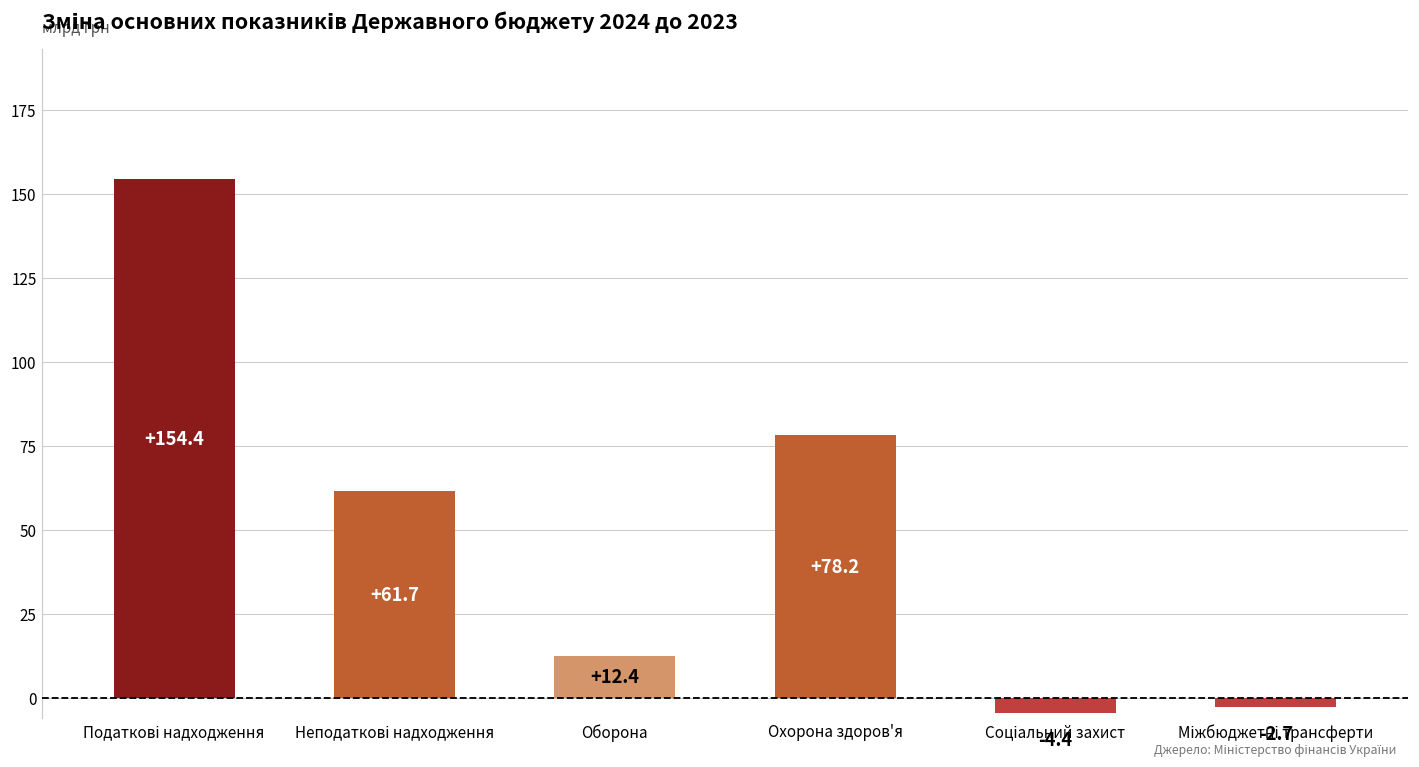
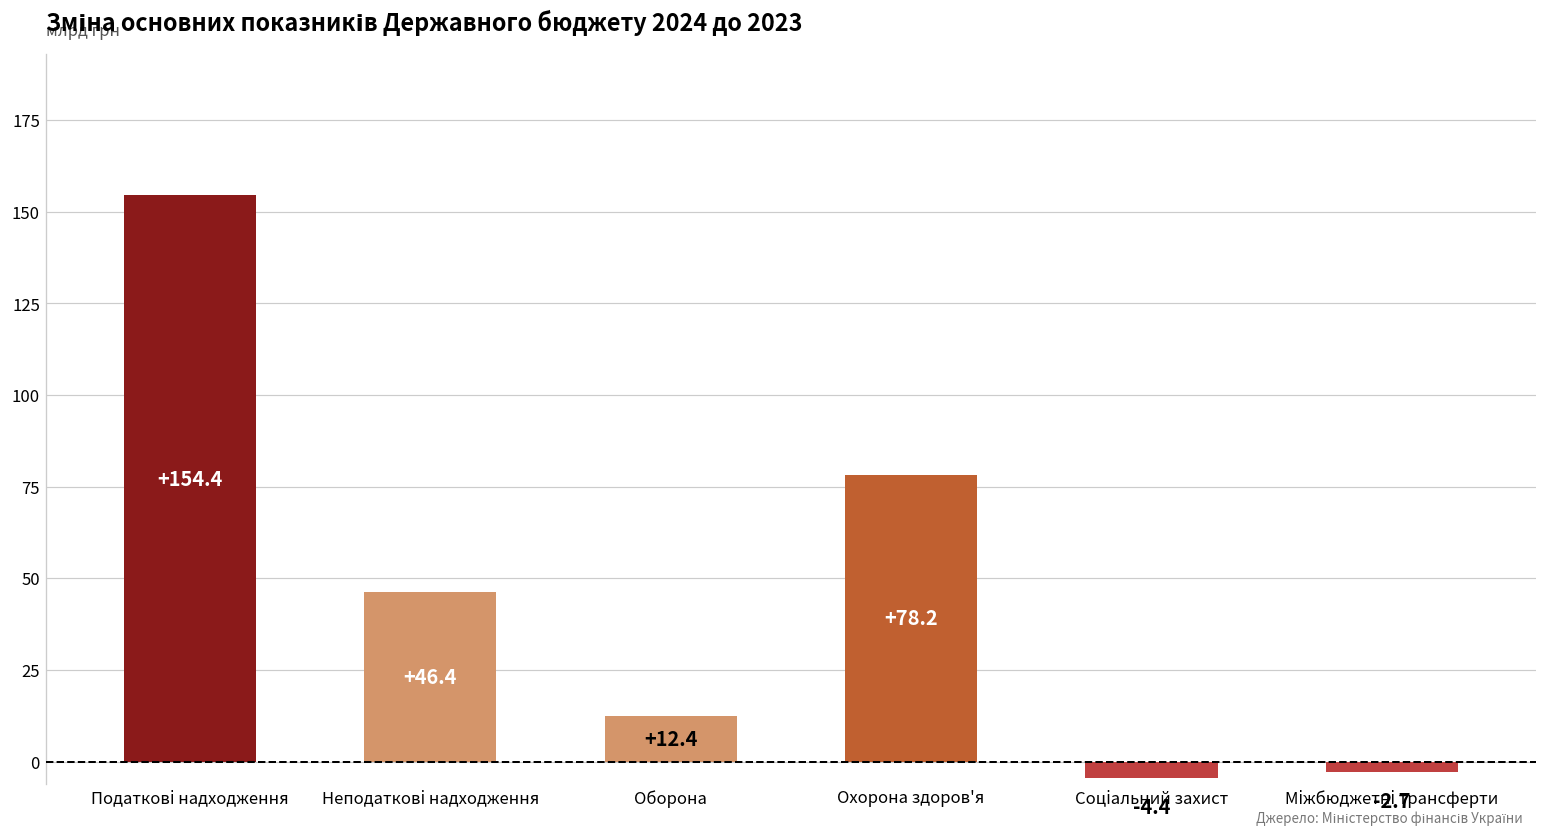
Неподаткові надходження: +61.7 -> +46.4
